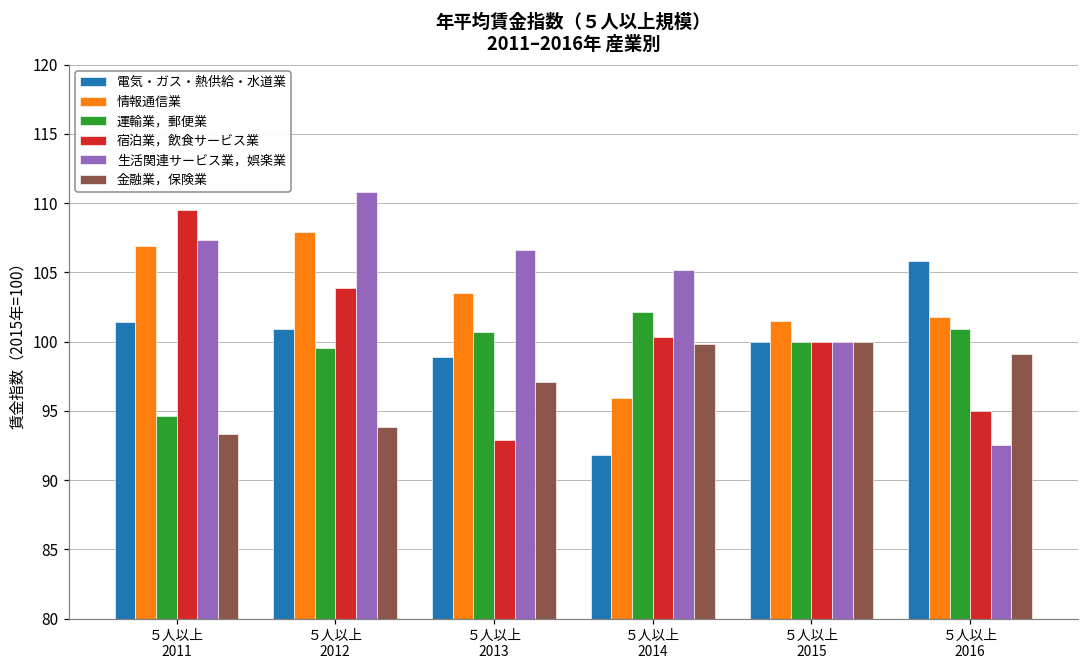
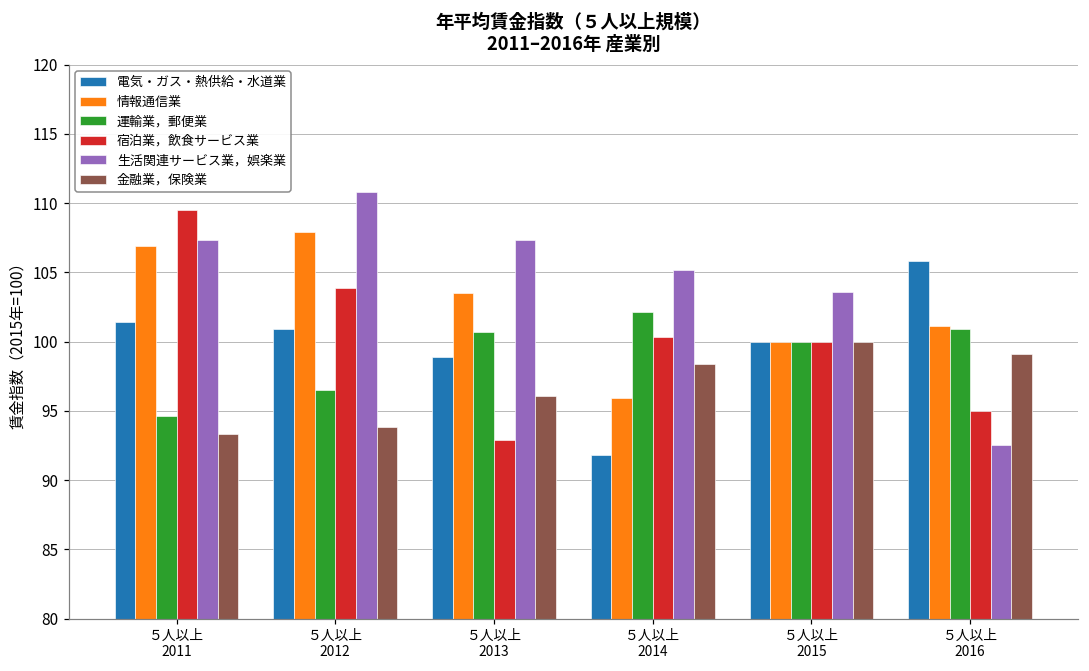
運輸業，郵便業, ５人以上 2012: 99.5 -> 96.5
生活関連サービス業，娯楽業, ５人以上 2013: 106.6 -> 107.3
金融業，保険業, ５人以上 2013: 97.1 -> 96.1
金融業，保険業, ５人以上 2014: 99.8 -> 98.4
情報通信業, ５人以上 2015: 101.5 -> 100.0
生活関連サービス業，娯楽業, ５人以上 2015: 100.0 -> 103.6
情報通信業, ５人以上 2016: 101.8 -> 101.1
